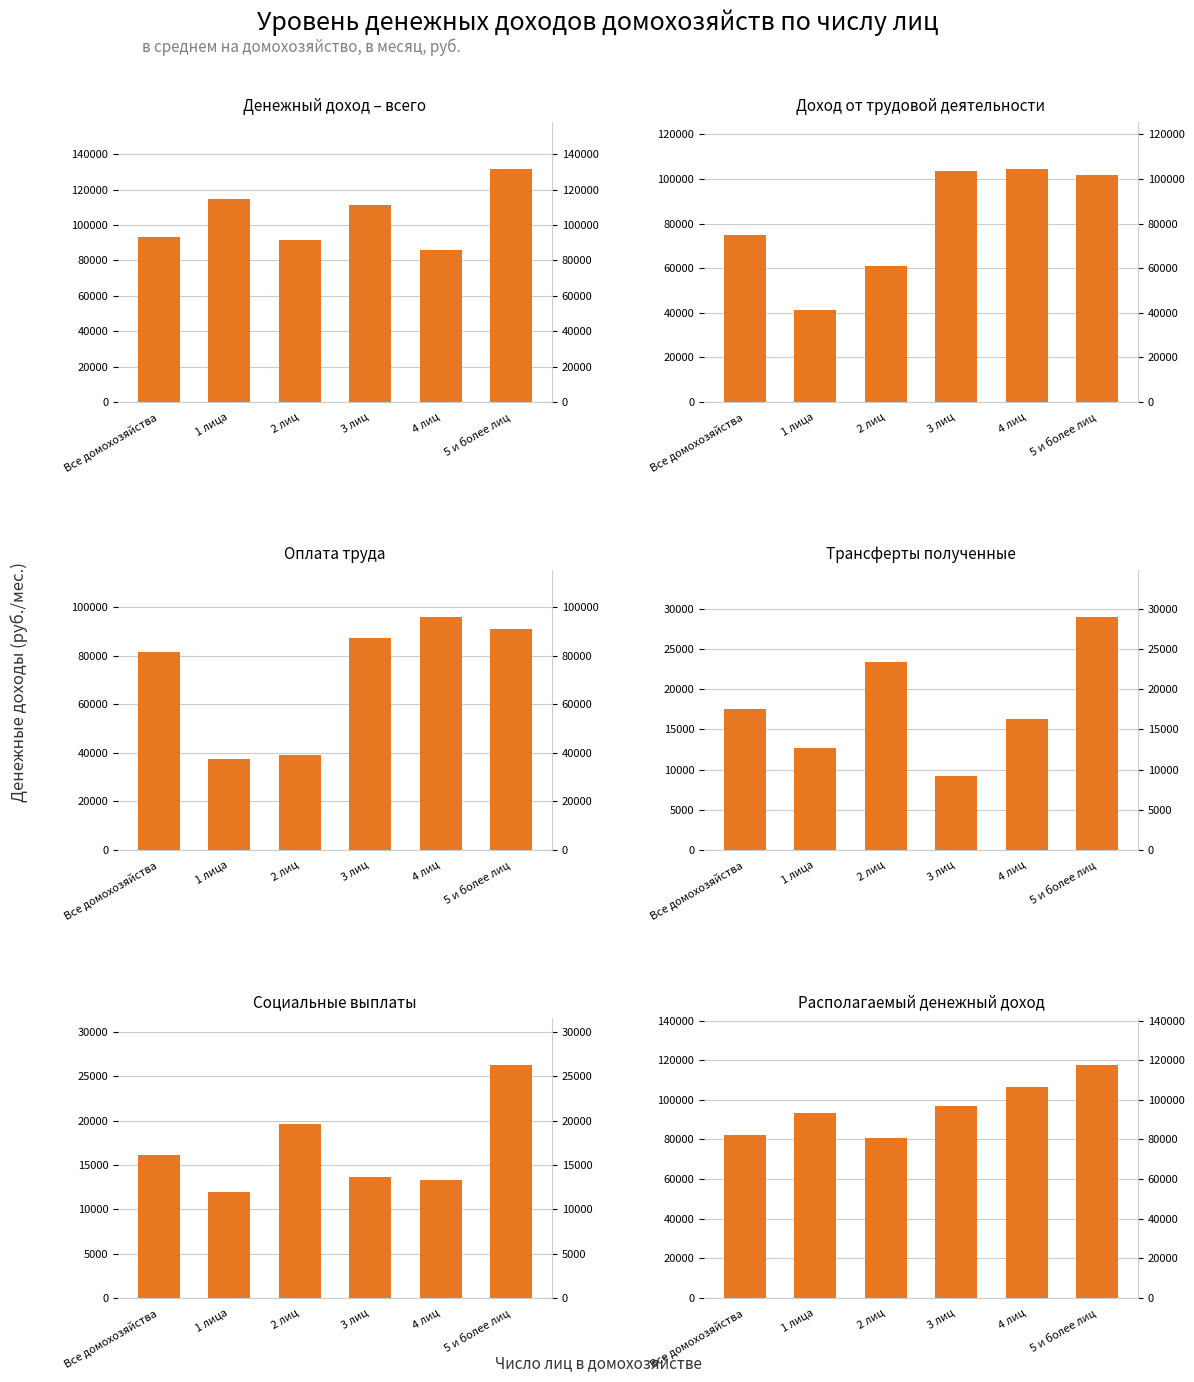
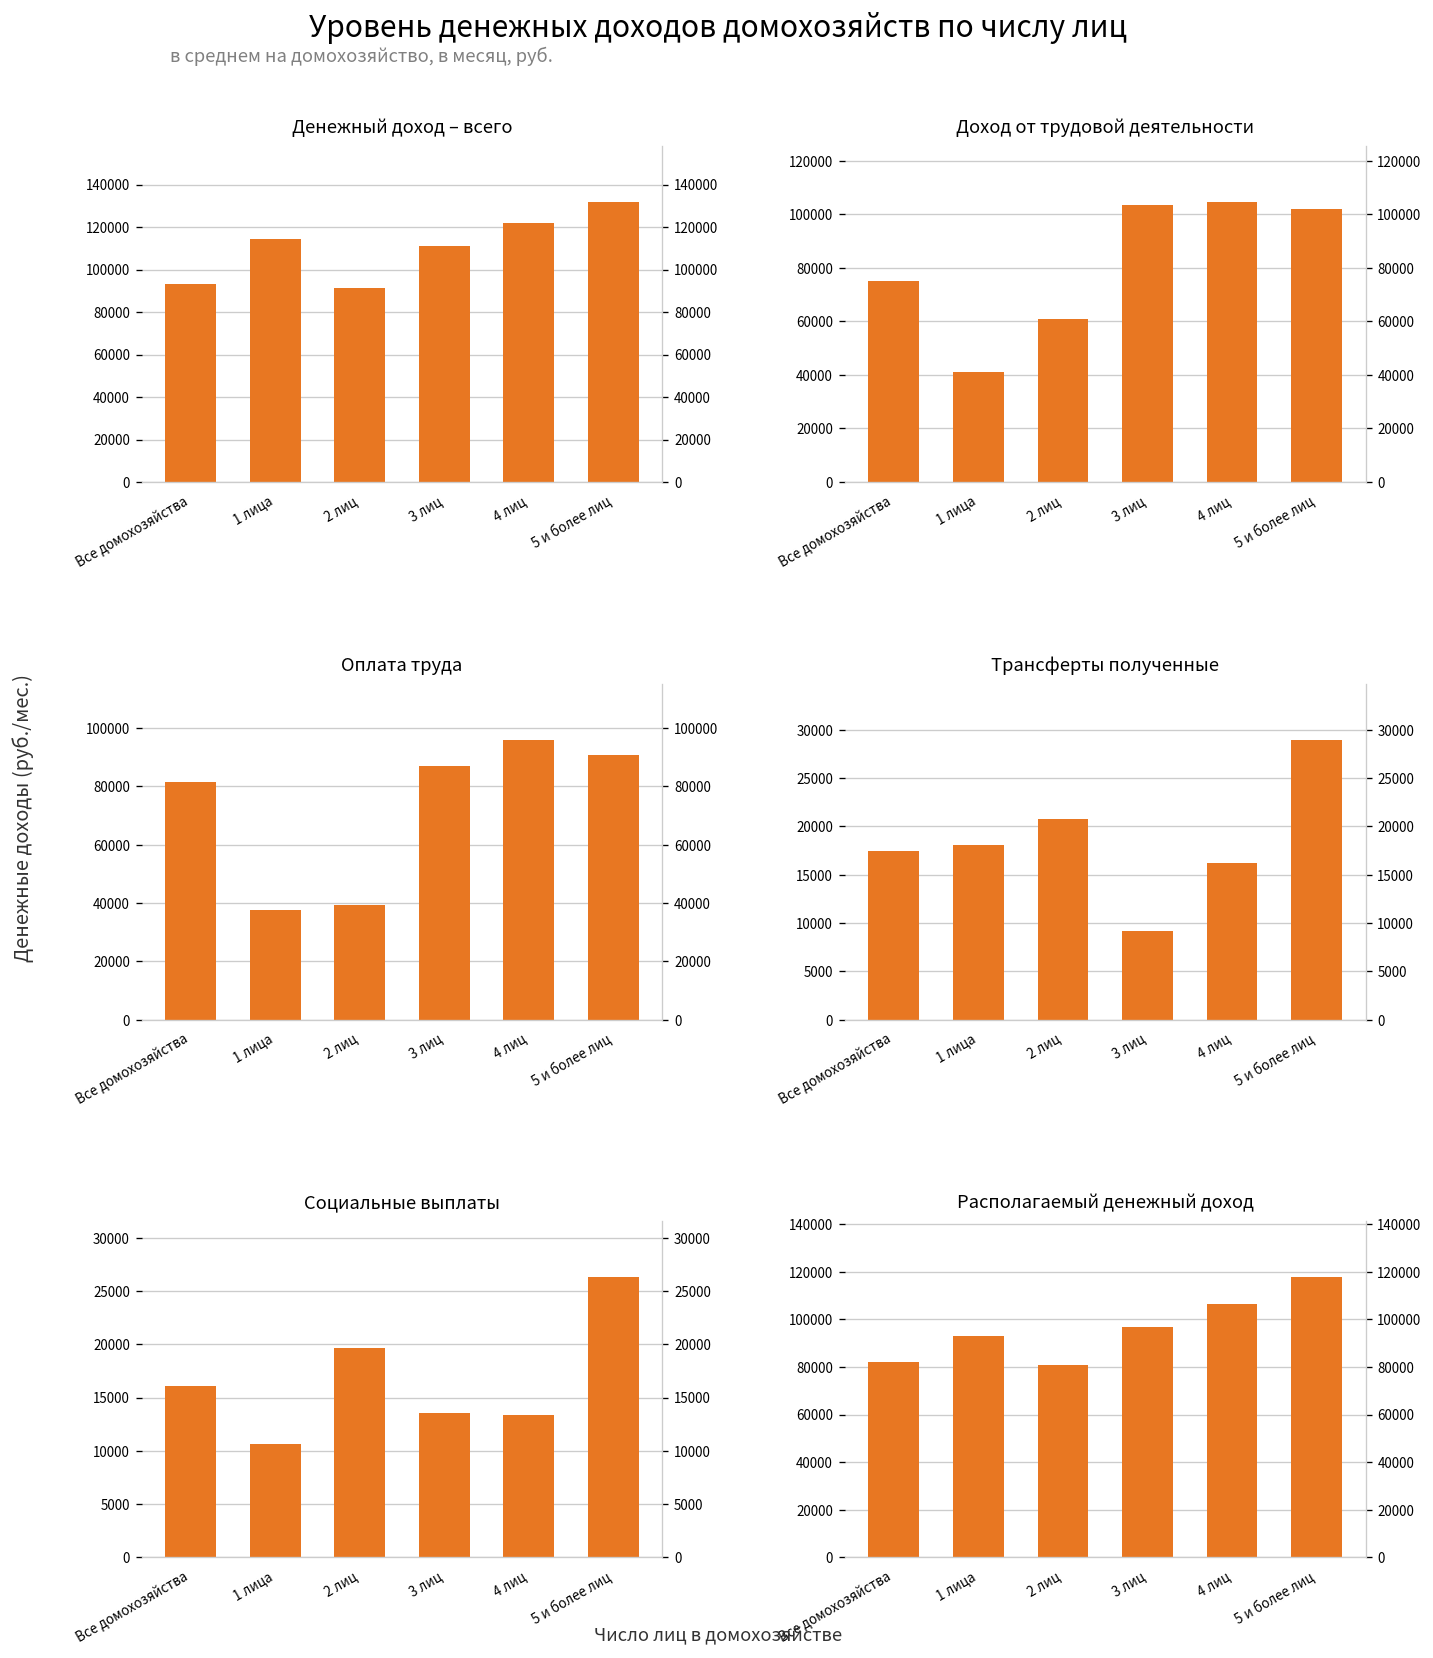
Денежный доход – всего, 4 лиц: 86000 -> 122000
Трансферты полученные, 1 лица: 13000 -> 18000
Трансферты полученные, 2 лиц: 23000 -> 21000
Социальные выплаты, 1 лица: 12000 -> 11000
